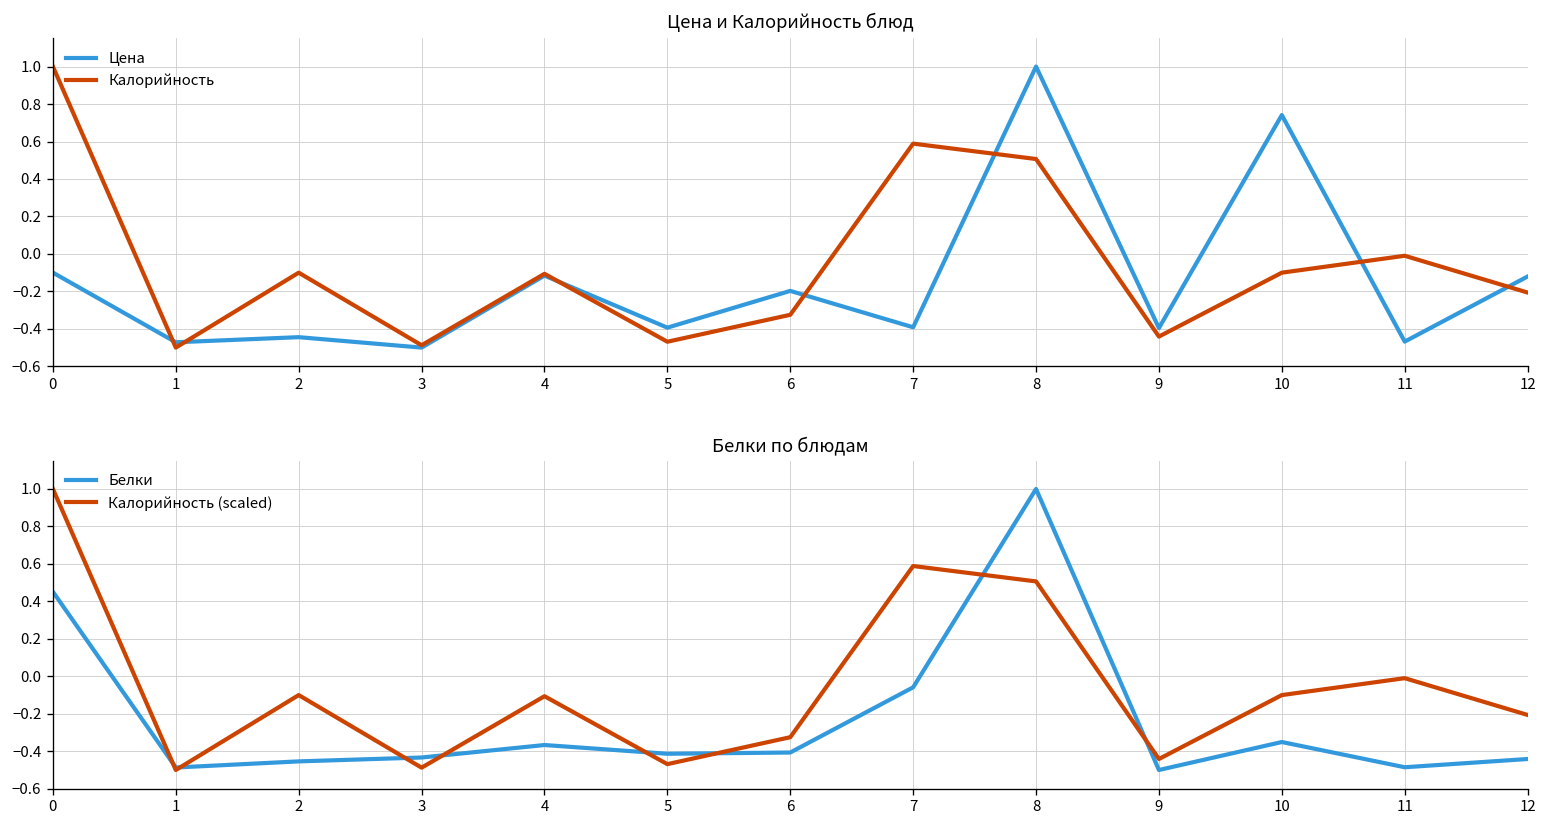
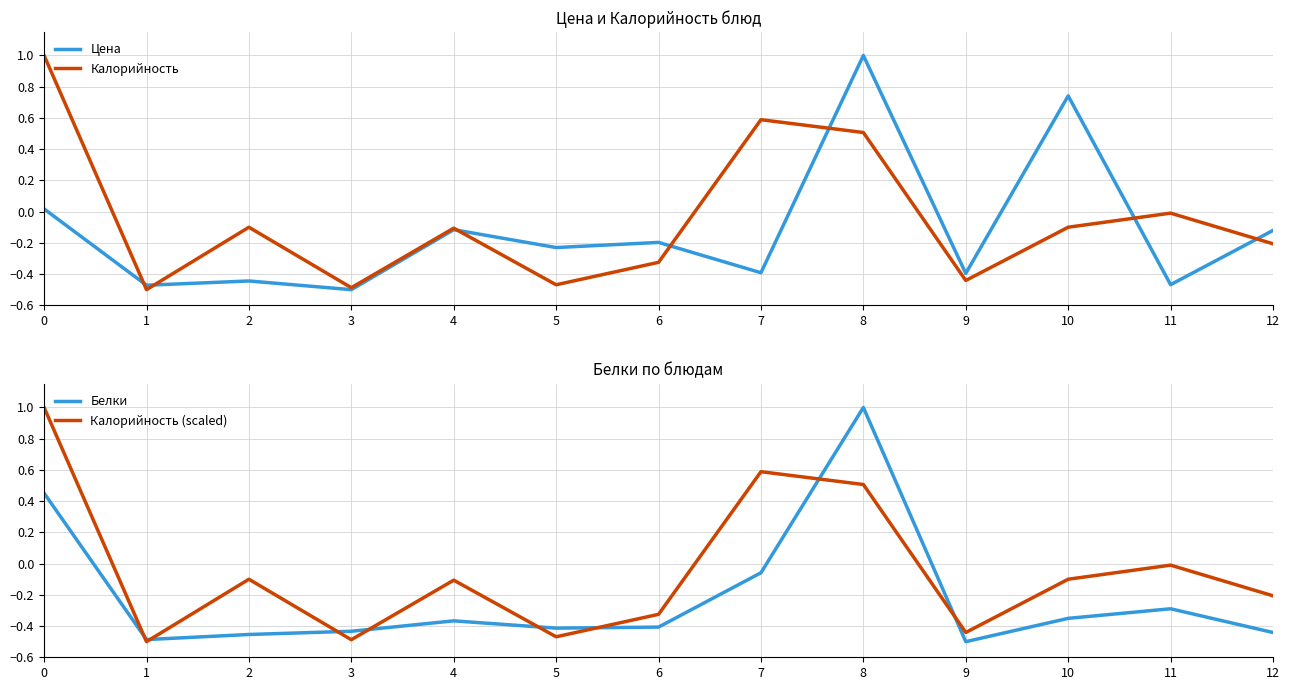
Цена и Калорийность блюд, Цена, 0: -0.10 -> 0.02
Цена и Калорийность блюд, Цена, 5: -0.39 -> -0.23
Белки по блюдам, Белки, 11: -0.49 -> -0.29
